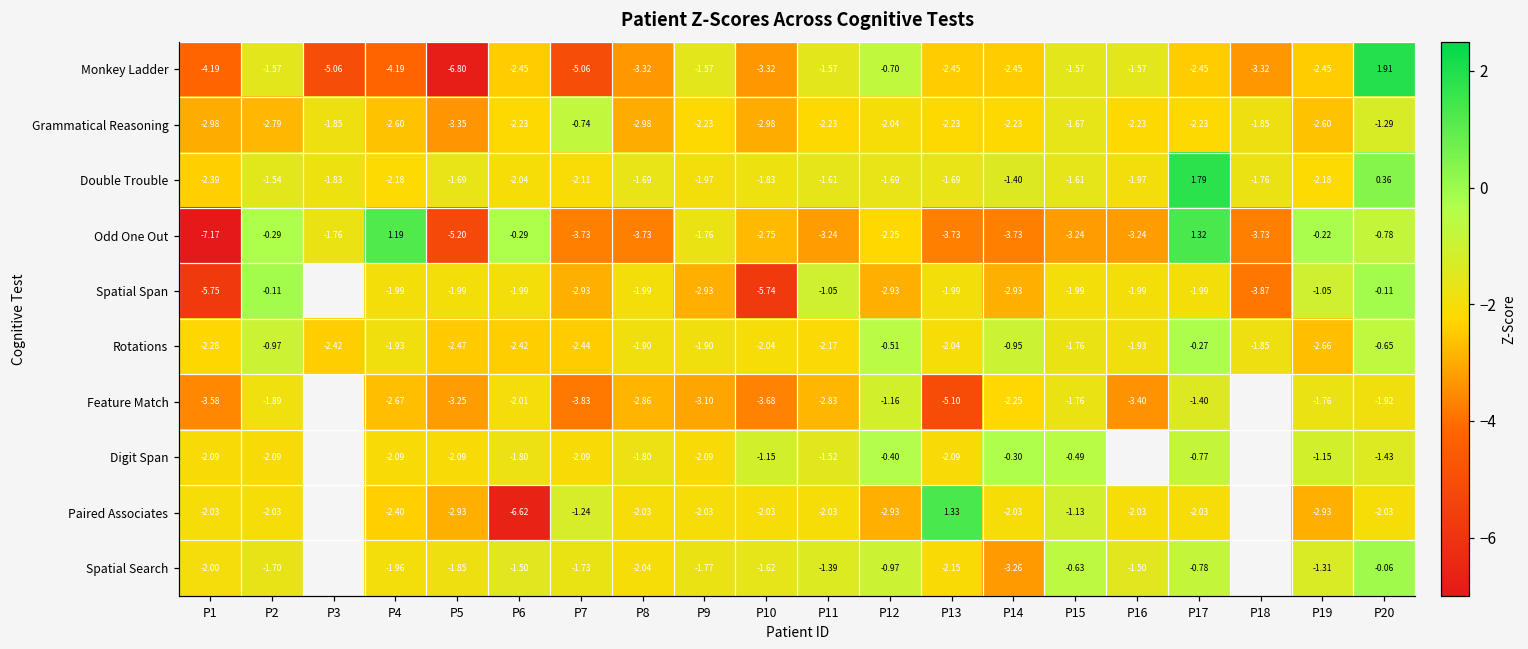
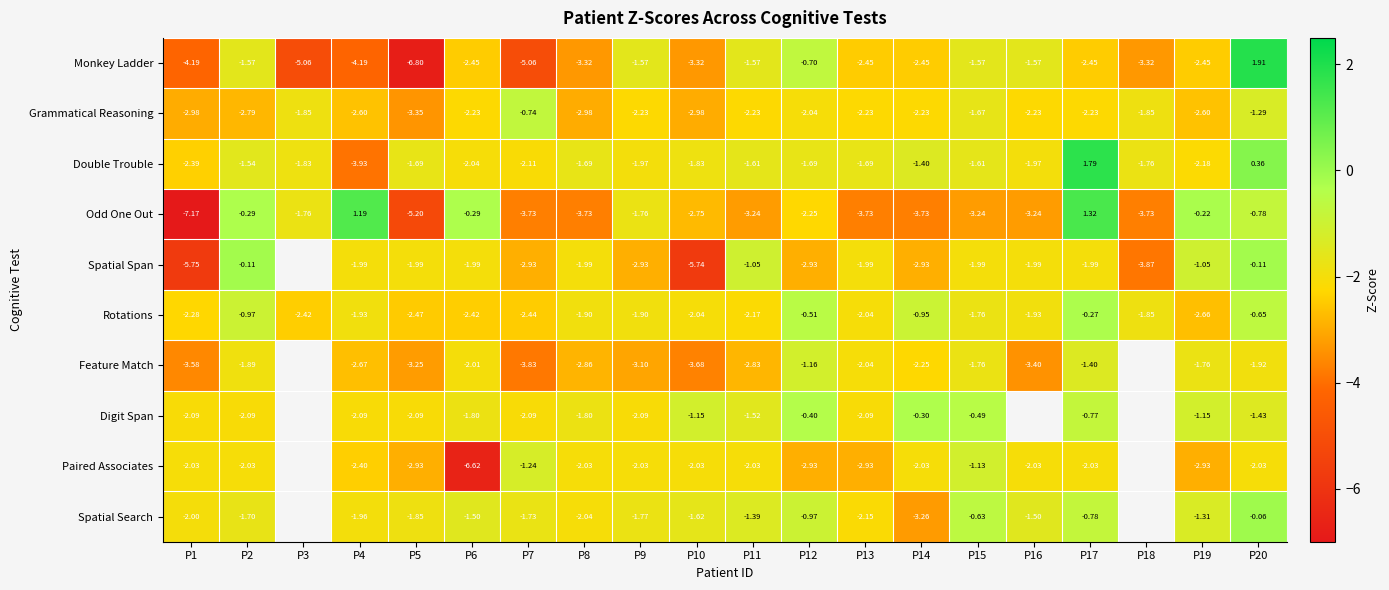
Double Trouble, P4: -2.18 -> -3.93
Feature Match, P13: -5.10 -> -2.04
Paired Associates, P13: 1.33 -> -2.93
